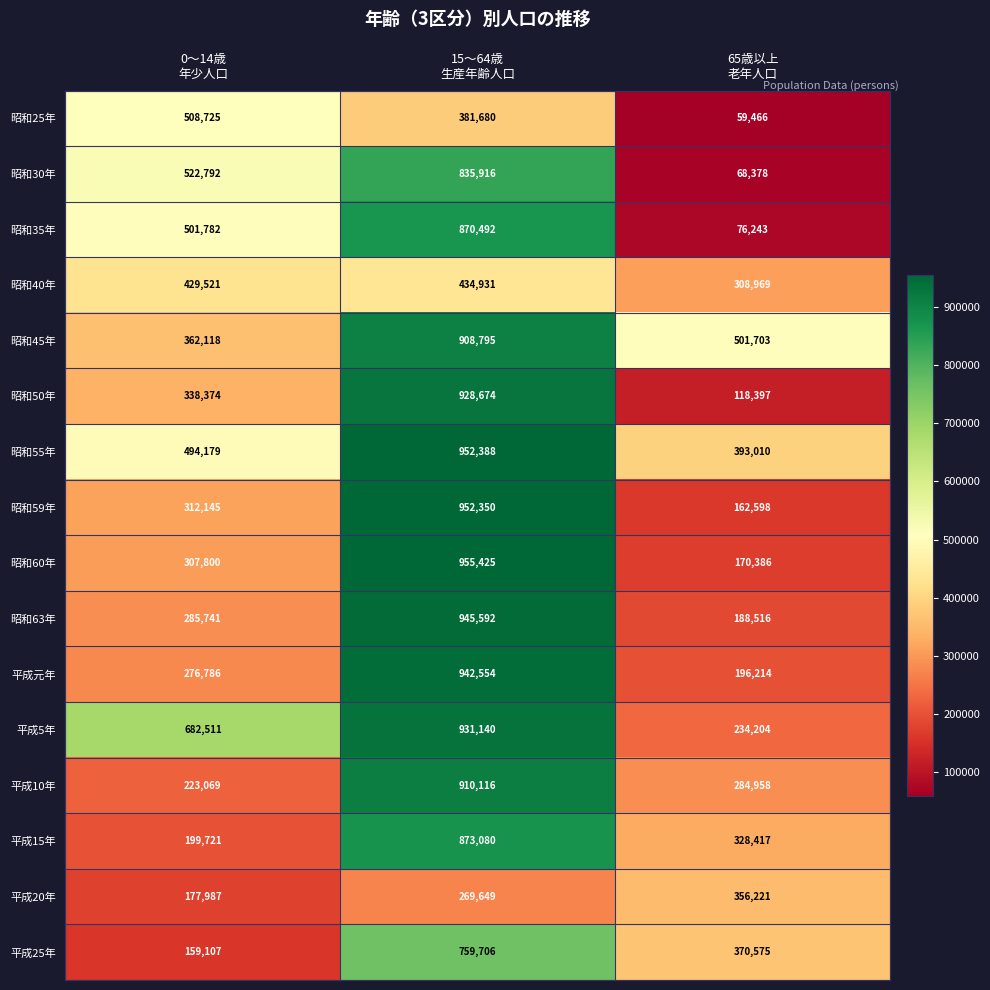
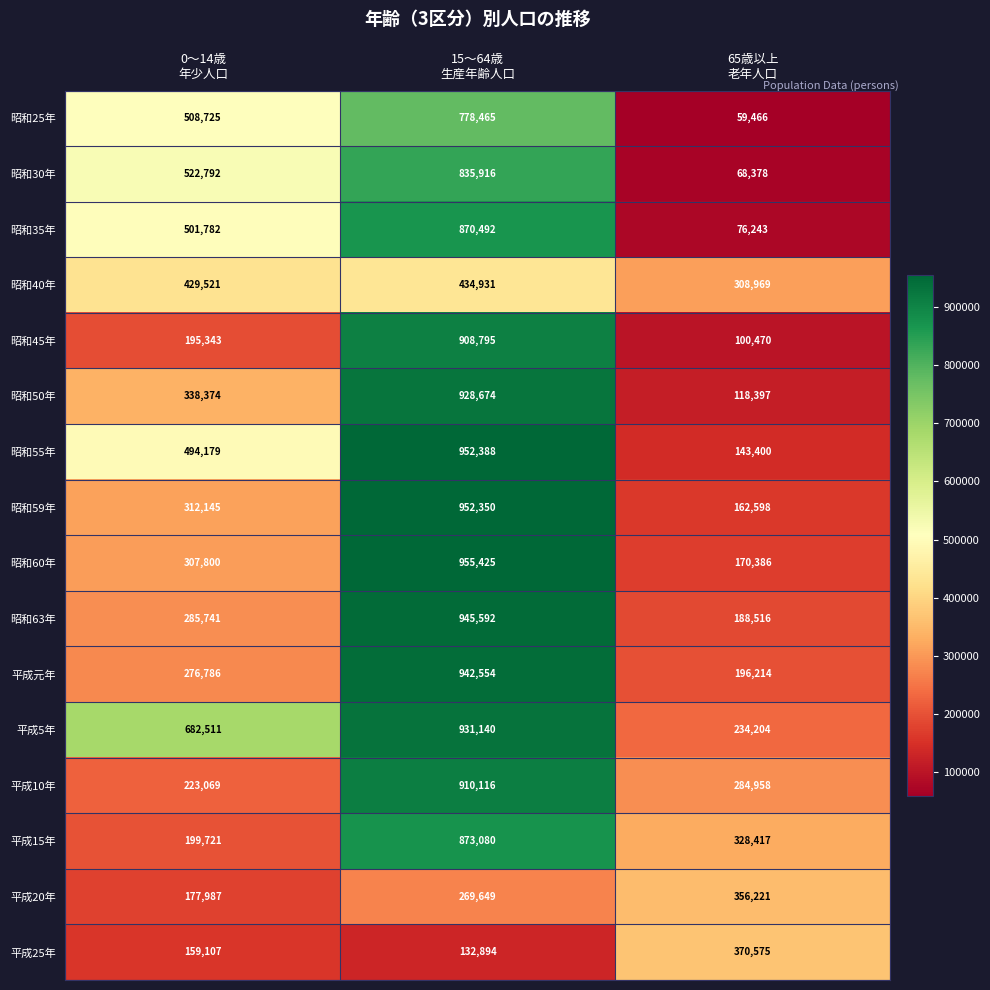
昭和25年, 15～64歳 生産年齢人口: 381,680 -> 778,465
昭和45年, 0～14歳 年少人口: 362,118 -> 195,343
昭和45年, 65歳以上 老年人口: 501,703 -> 100,470
昭和55年, 65歳以上 老年人口: 393,010 -> 143,400
平成25年, 15～64歳 生産年齢人口: 759,706 -> 132,894
